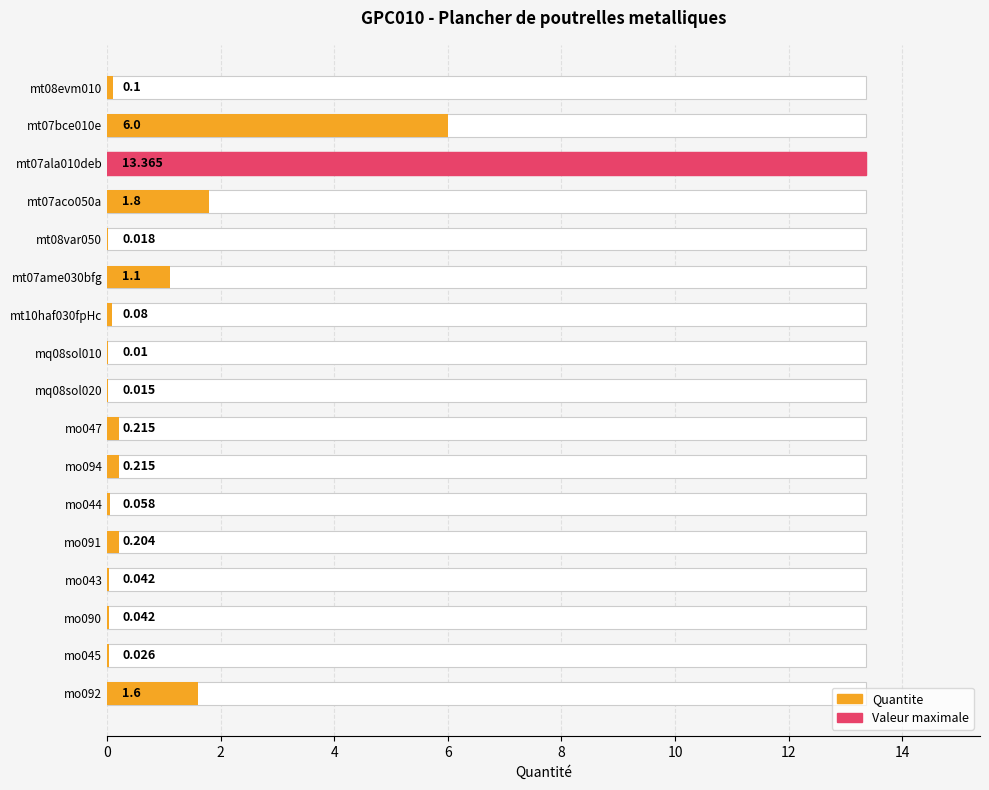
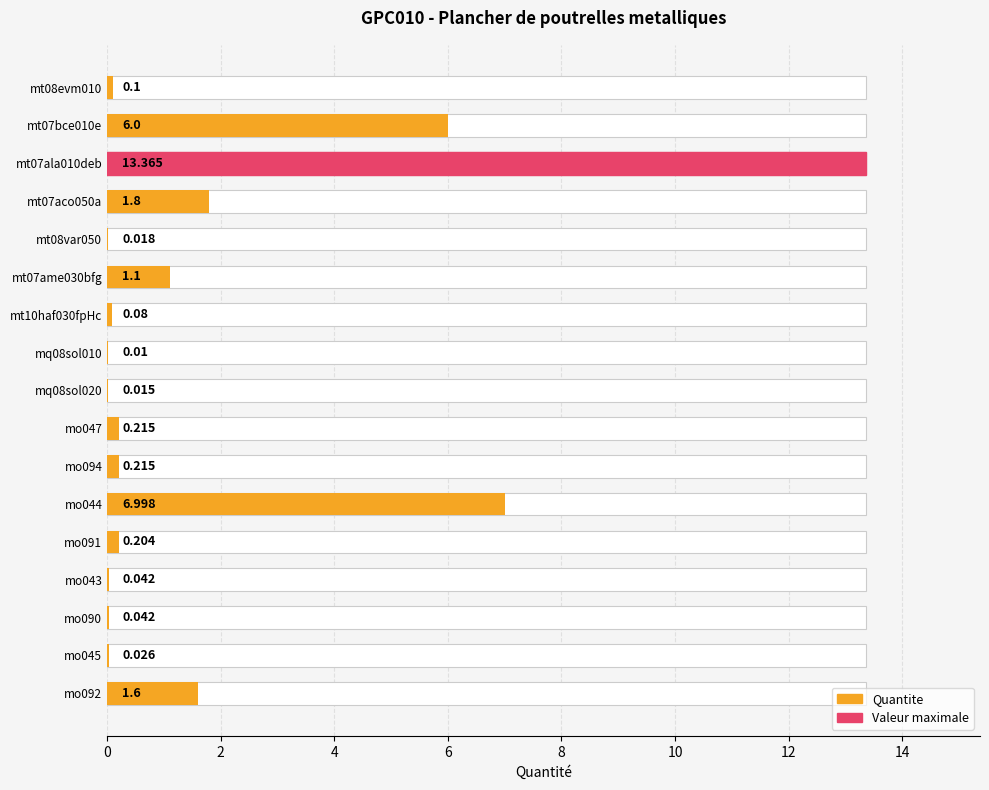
Quantite, mo044: 0.058 -> 6.998
